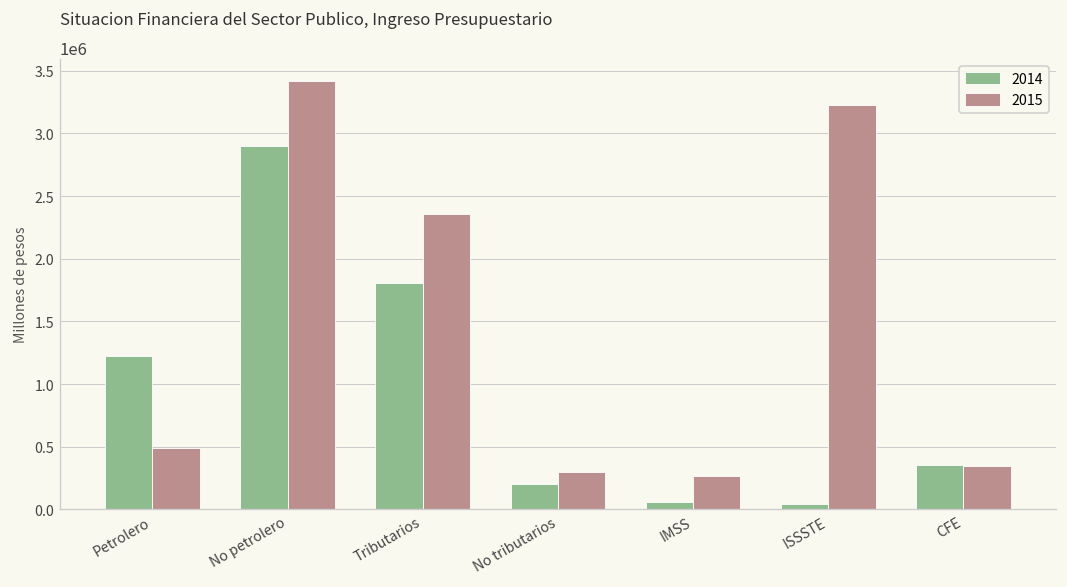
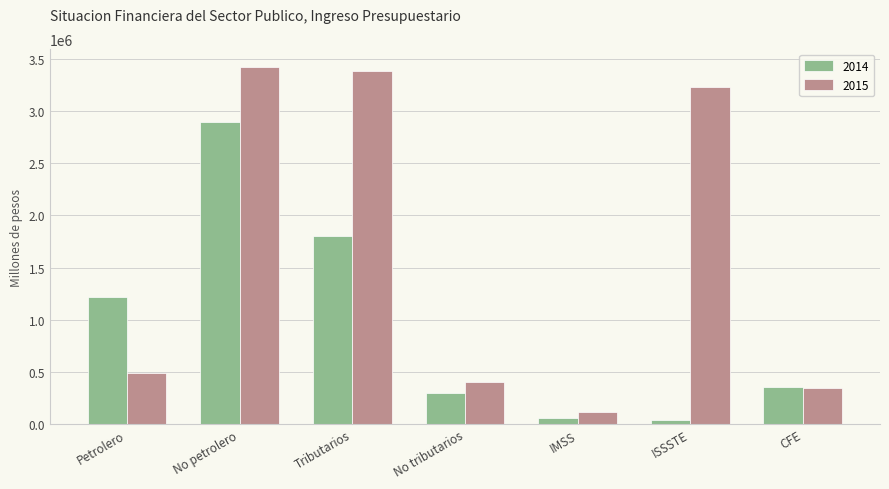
2015, Tributarios: 2360000 -> 3380000
2014, No tributarios: 200000 -> 300000
2015, No tributarios: 300000 -> 400000
2015, IMSS: 270000 -> 120000
